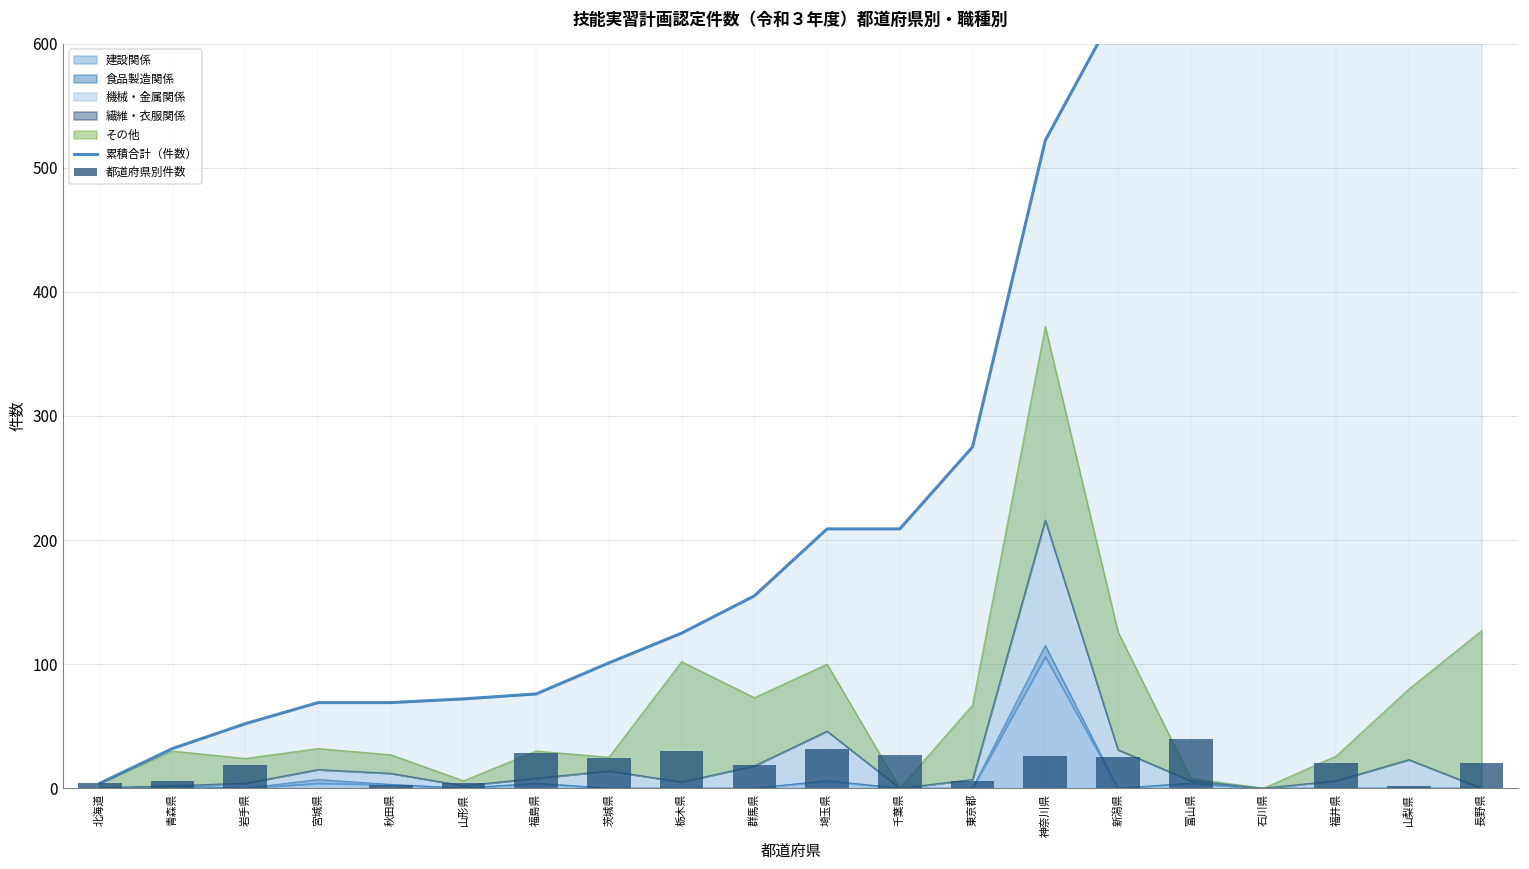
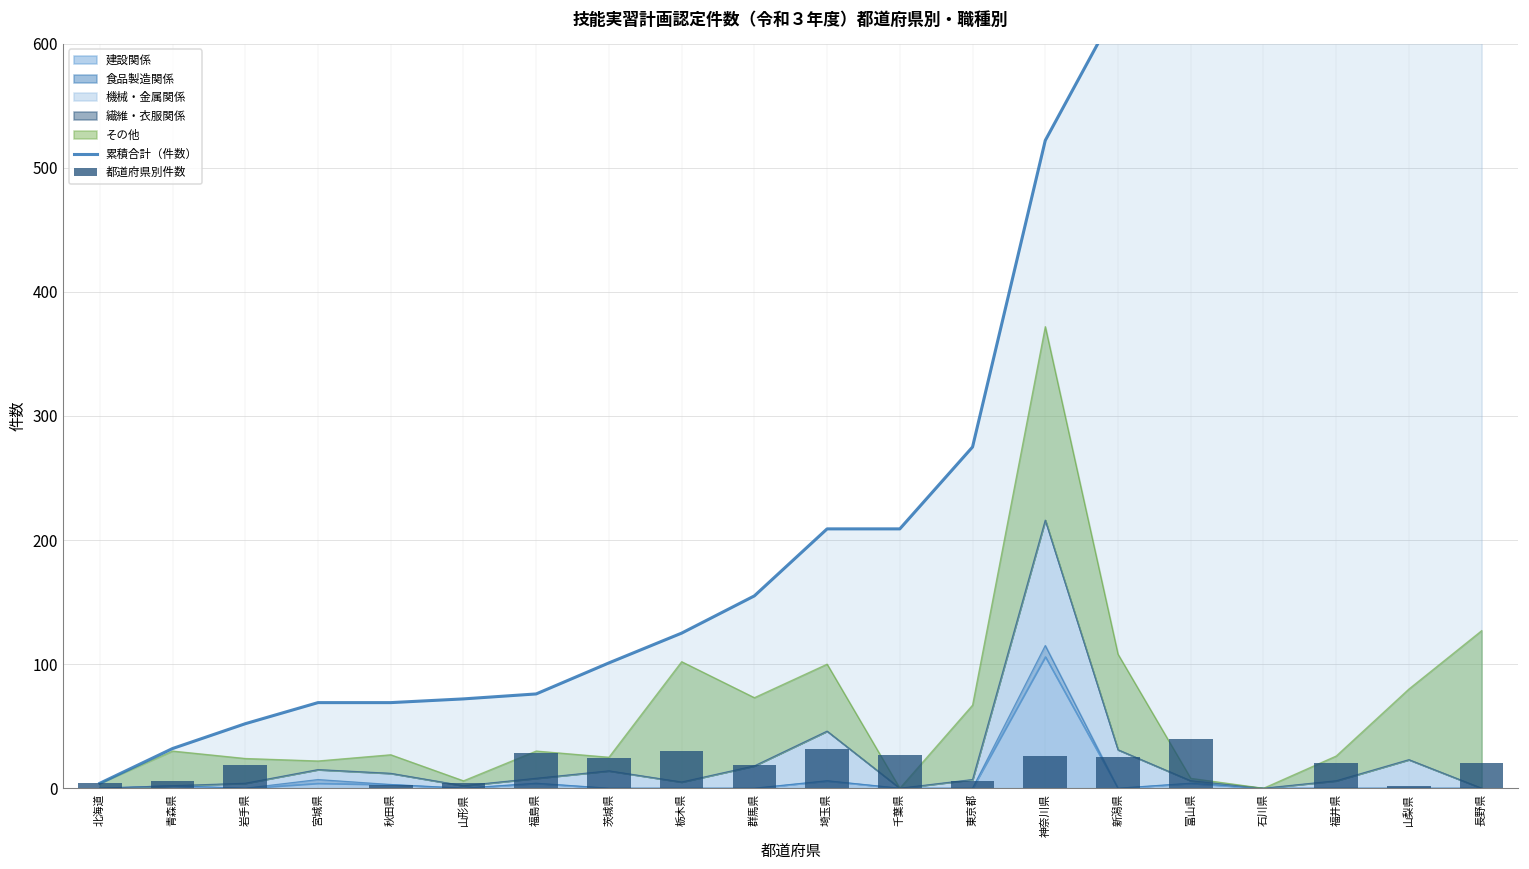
その他, 宮城県: 17 -> 7
その他, 新潟県: 95 -> 77
